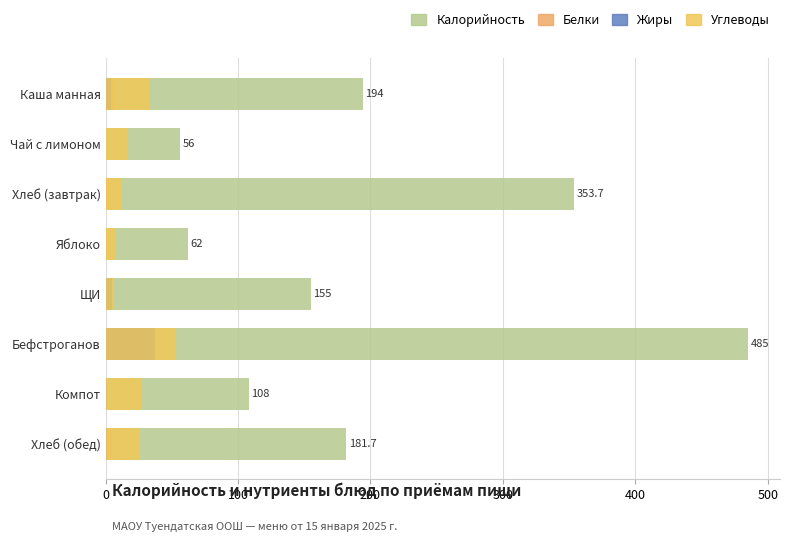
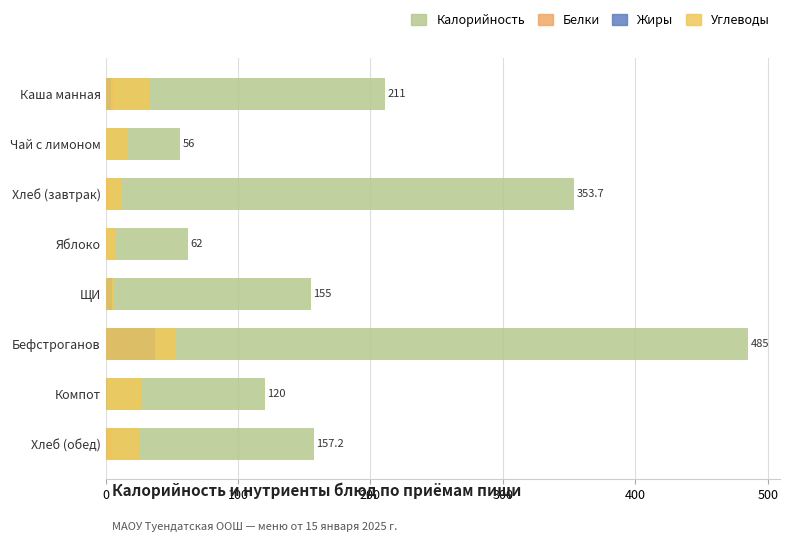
Калорийность, Каша манная: 194 -> 211
Калорийность, Компот: 108 -> 120
Калорийность, Хлеб (обед): 181.7 -> 157.2
